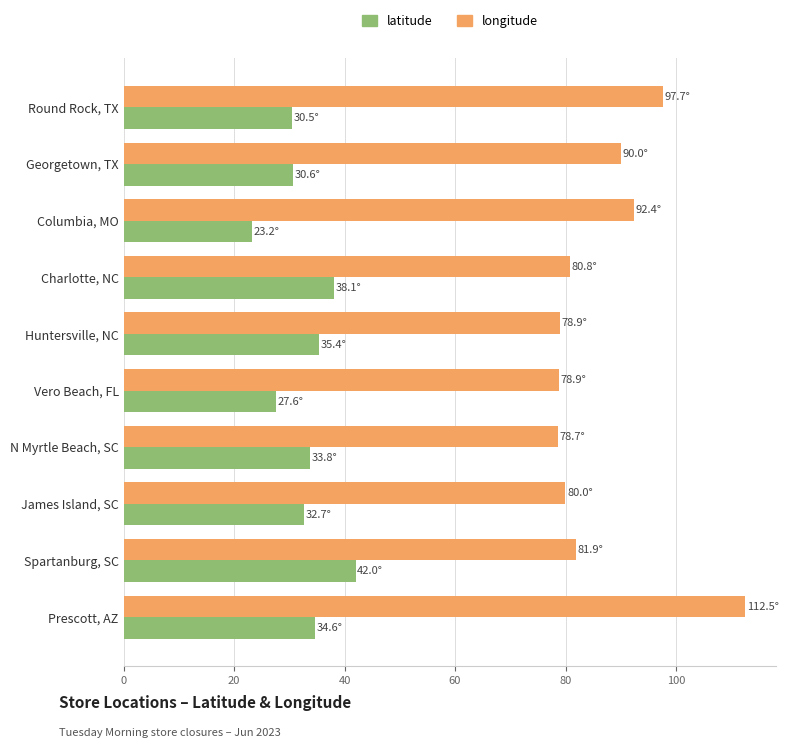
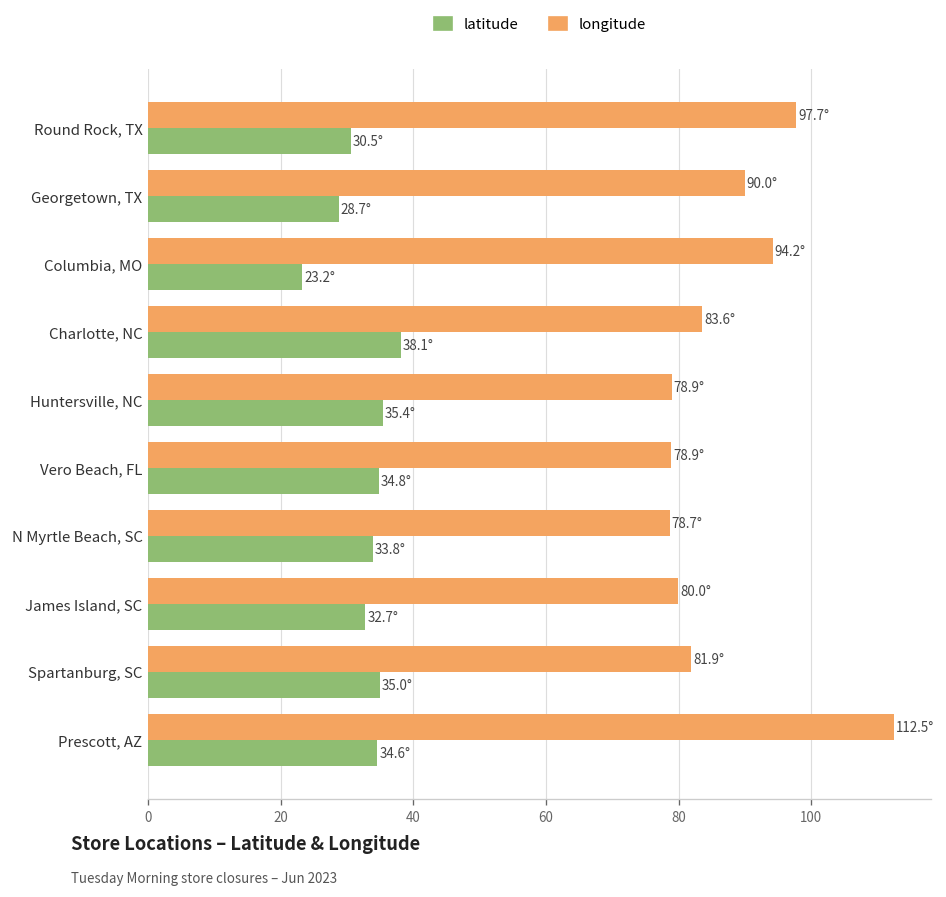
latitude, Georgetown, TX: 30.6° -> 28.7°
longitude, Columbia, MO: 92.4° -> 94.2°
longitude, Charlotte, NC: 80.8° -> 83.6°
latitude, Vero Beach, FL: 27.6° -> 34.8°
latitude, Spartanburg, SC: 42.0° -> 35.0°
